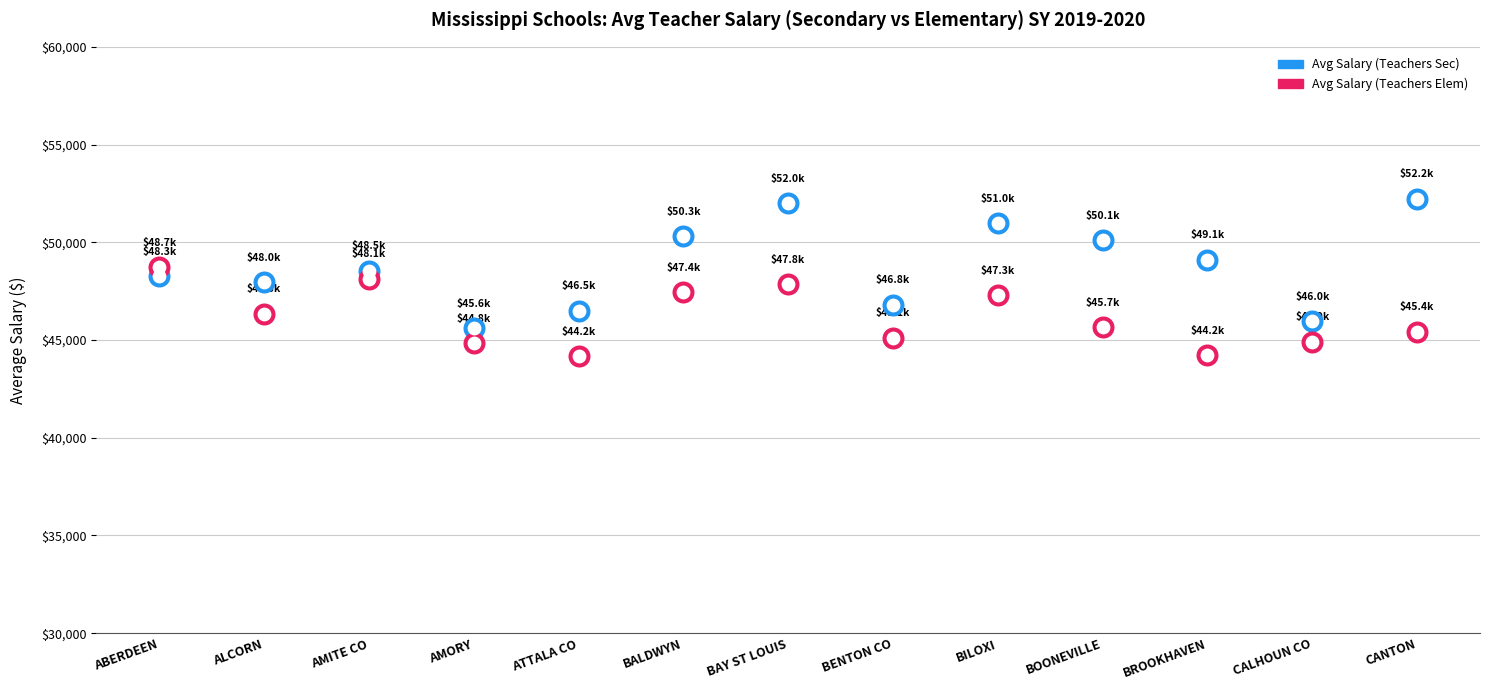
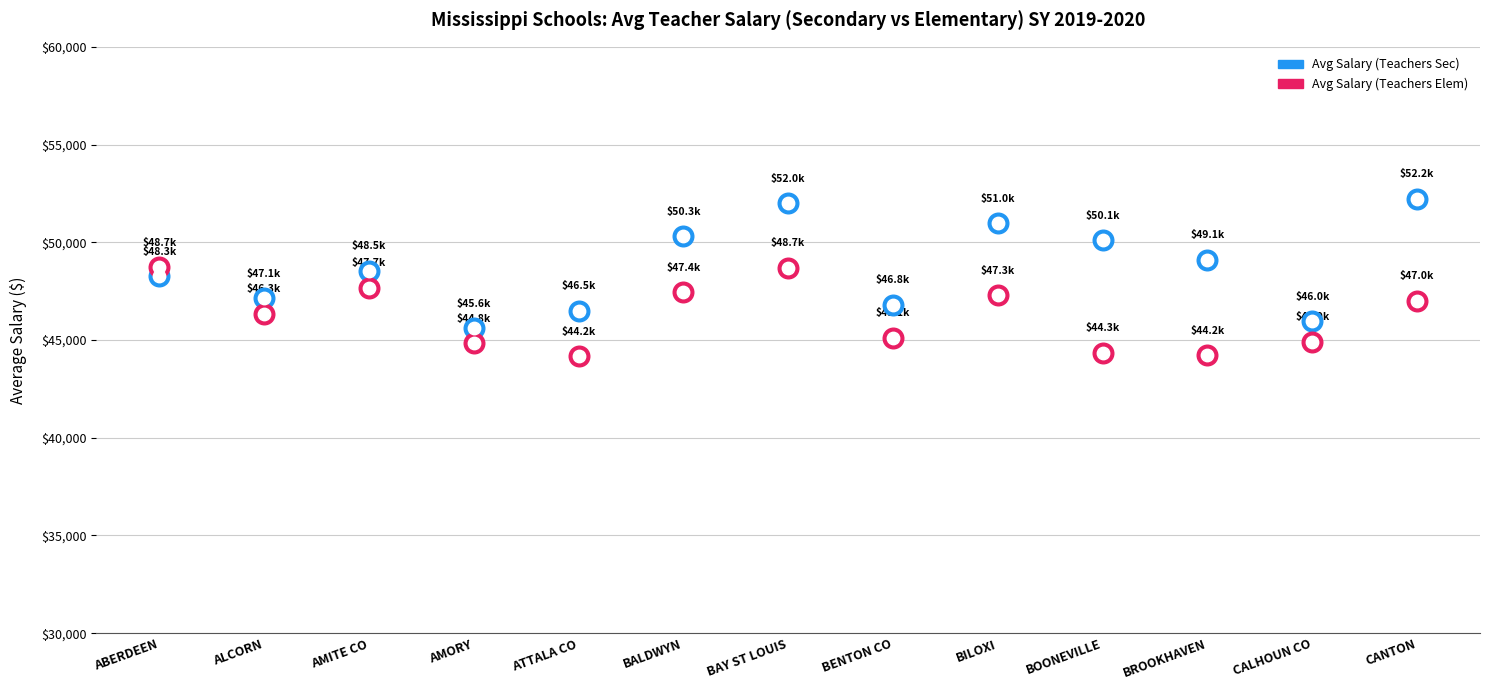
Avg Salary (Teachers Sec), ALCORN: $48.0k -> $47.1k
Avg Salary (Teachers Elem), AMITE CO: $48.1k -> $47.7k
Avg Salary (Teachers Elem), BAY ST LOUIS: $47.8k -> $48.7k
Avg Salary (Teachers Elem), BOONEVILLE: $45.7k -> $44.3k
Avg Salary (Teachers Elem), CANTON: $45.4k -> $47.0k
